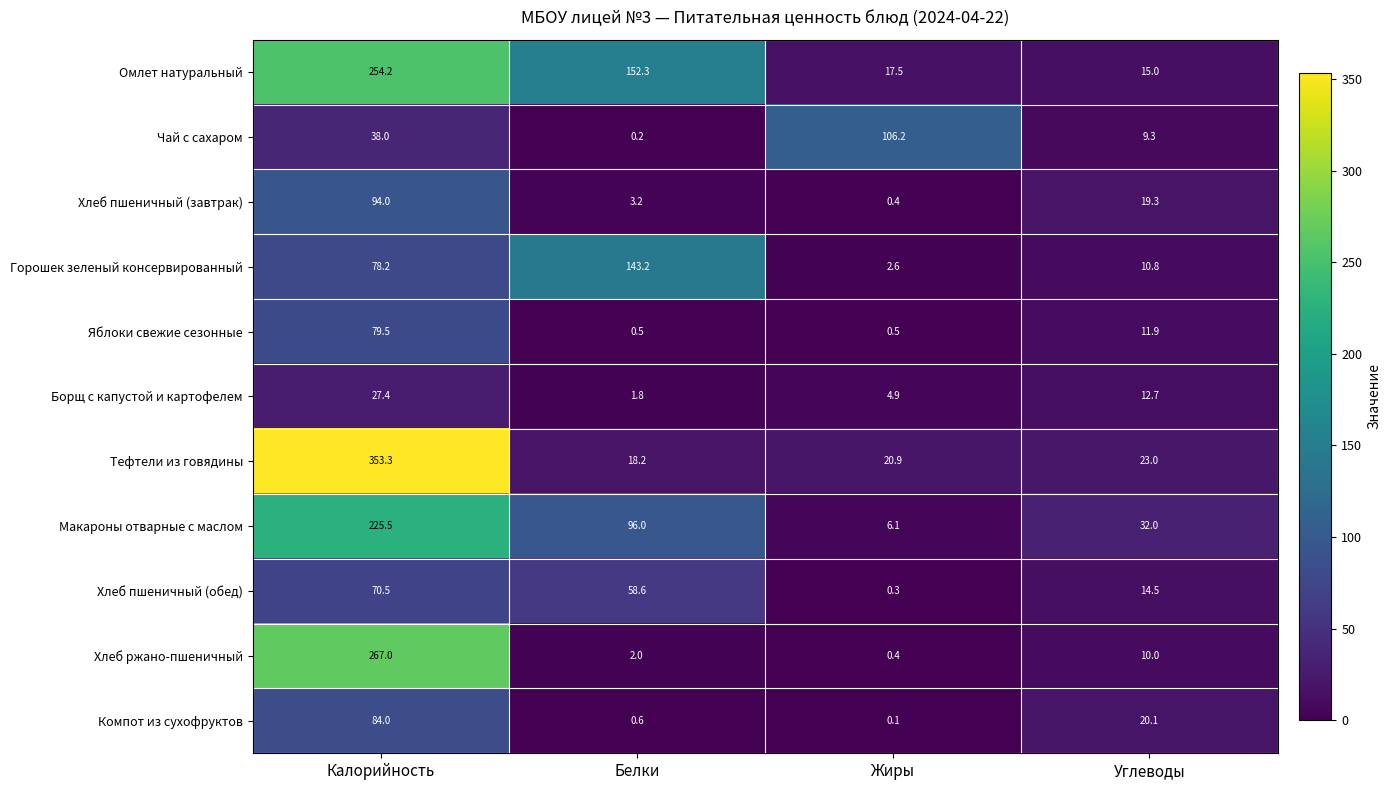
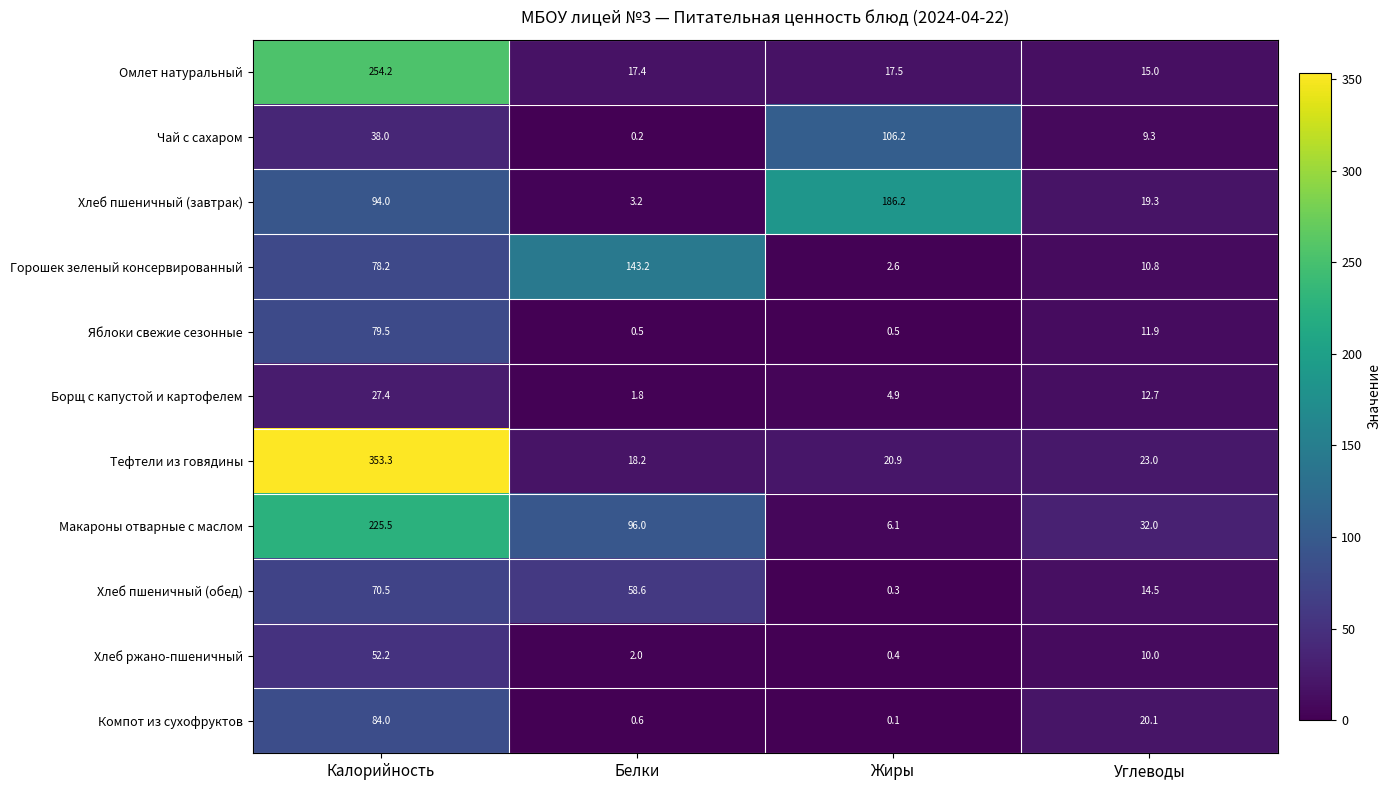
Омлет натуральный, Белки: 152.3 -> 17.4
Хлеб пшеничный (завтрак), Жиры: 0.4 -> 186.2
Хлеб ржано-пшеничный, Калорийность: 267.0 -> 52.2
